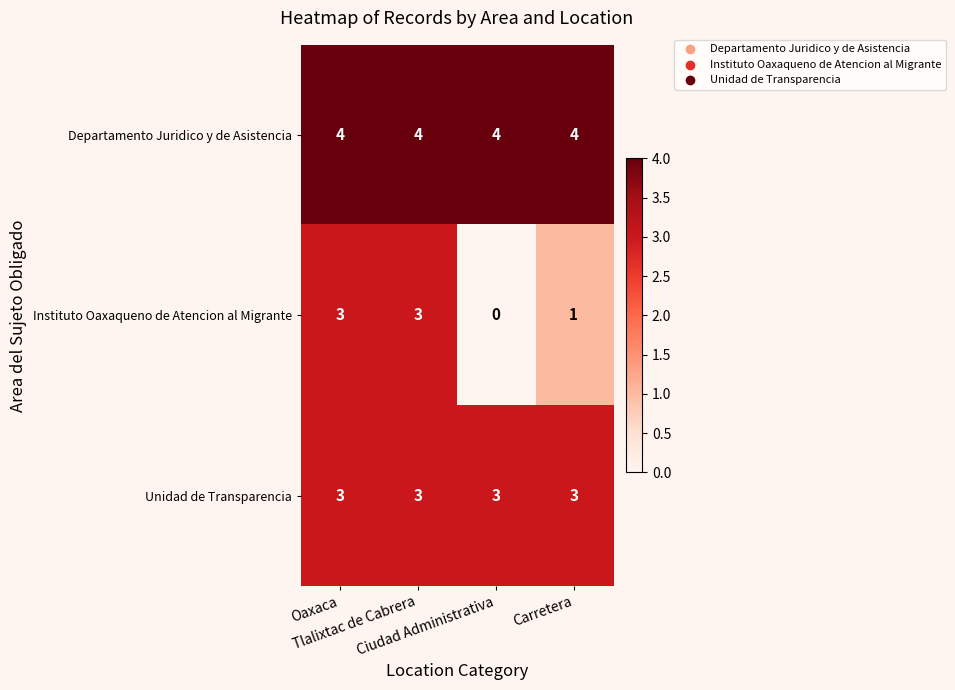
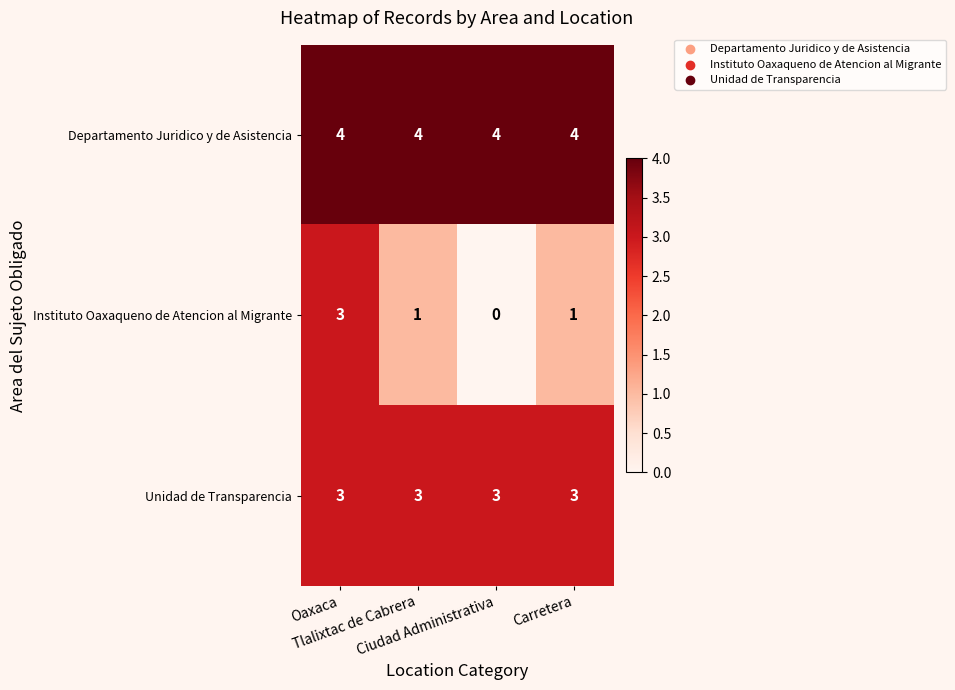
Instituto Oaxaqueno de Atencion al Migrante, Tlalixtac de Cabrera: 3 -> 1
